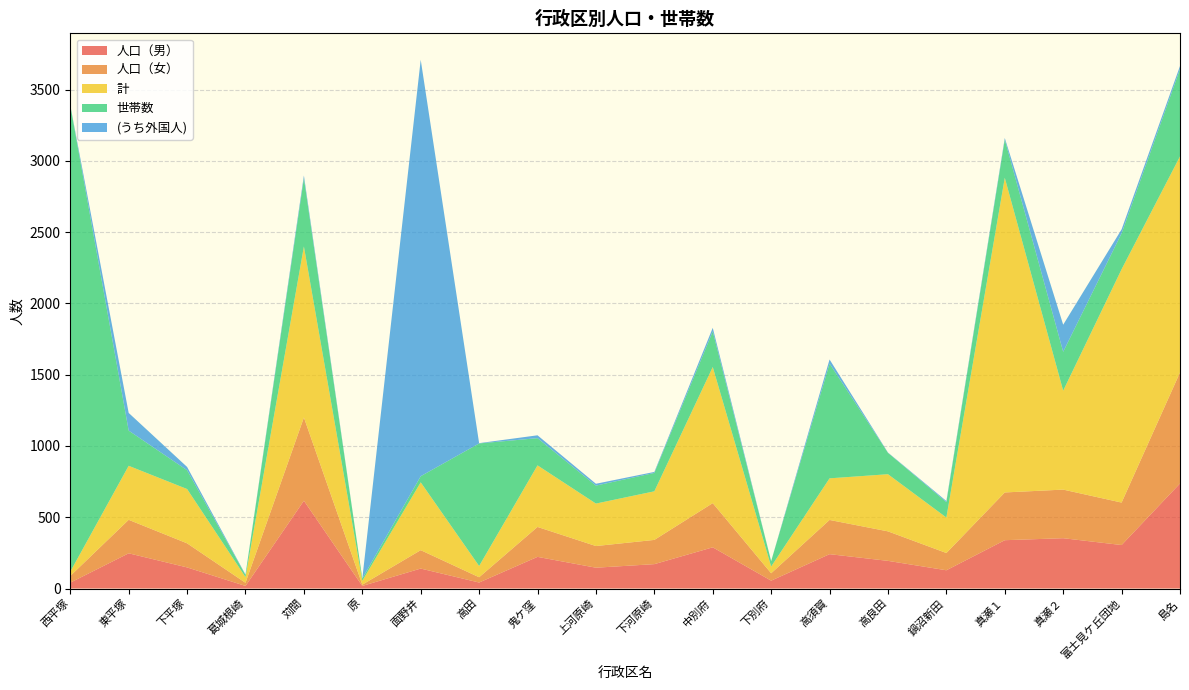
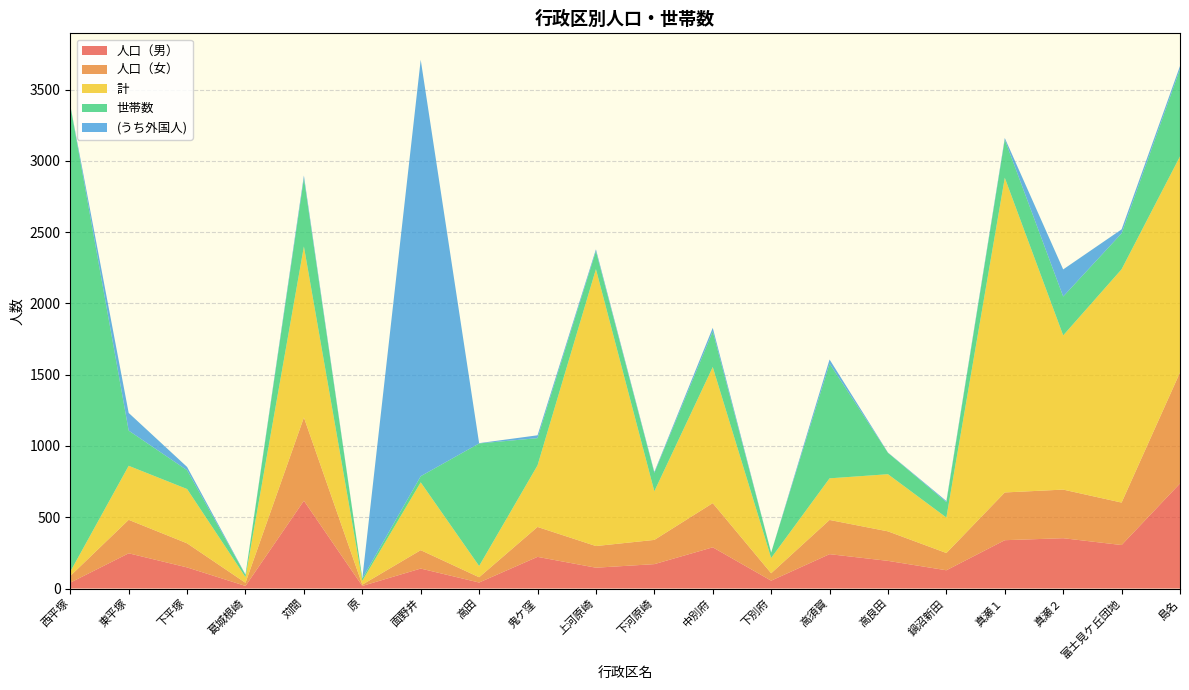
計, 上河原崎: 300 -> 1940
計, 下別府: 50 -> 110
計, 真瀬２: 690 -> 1080
